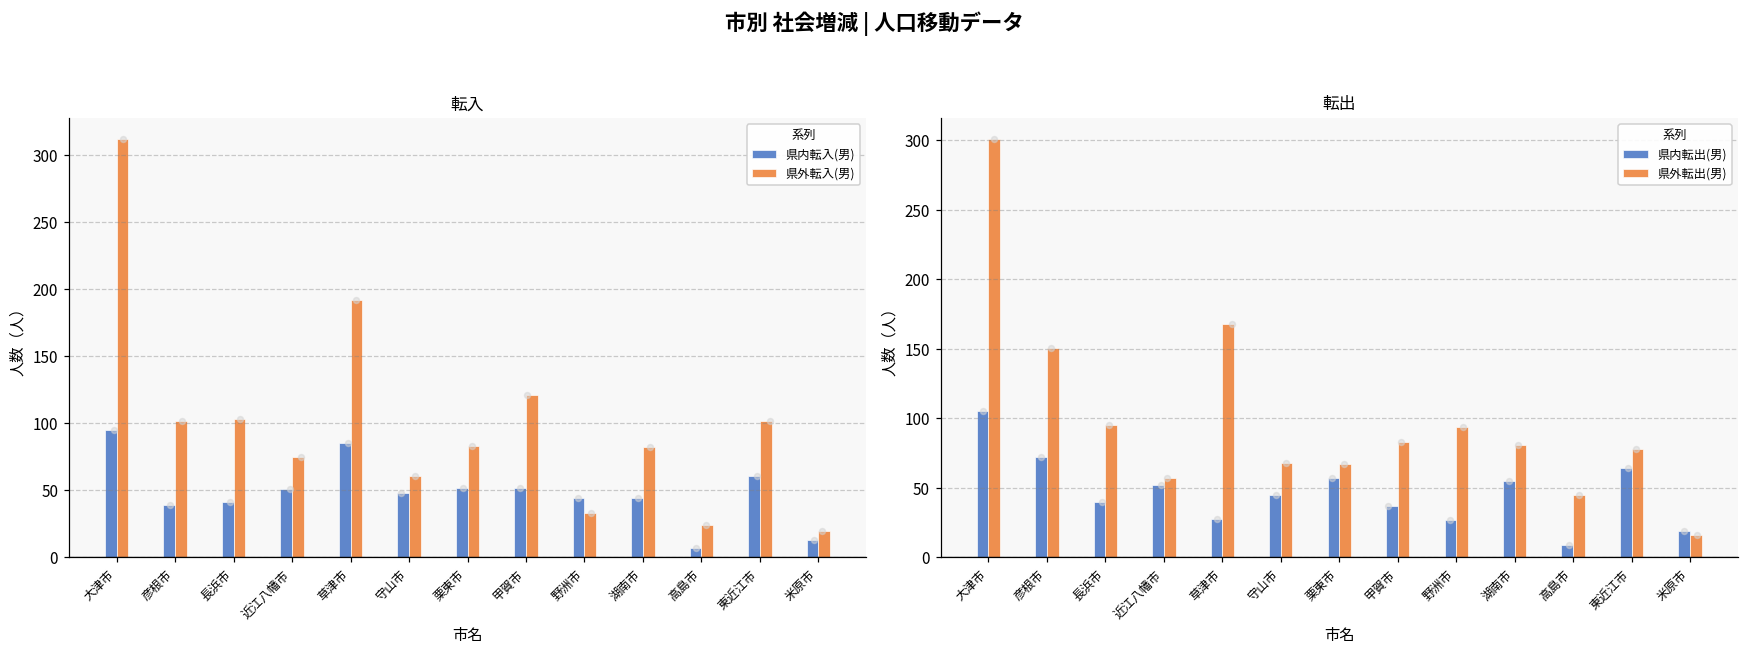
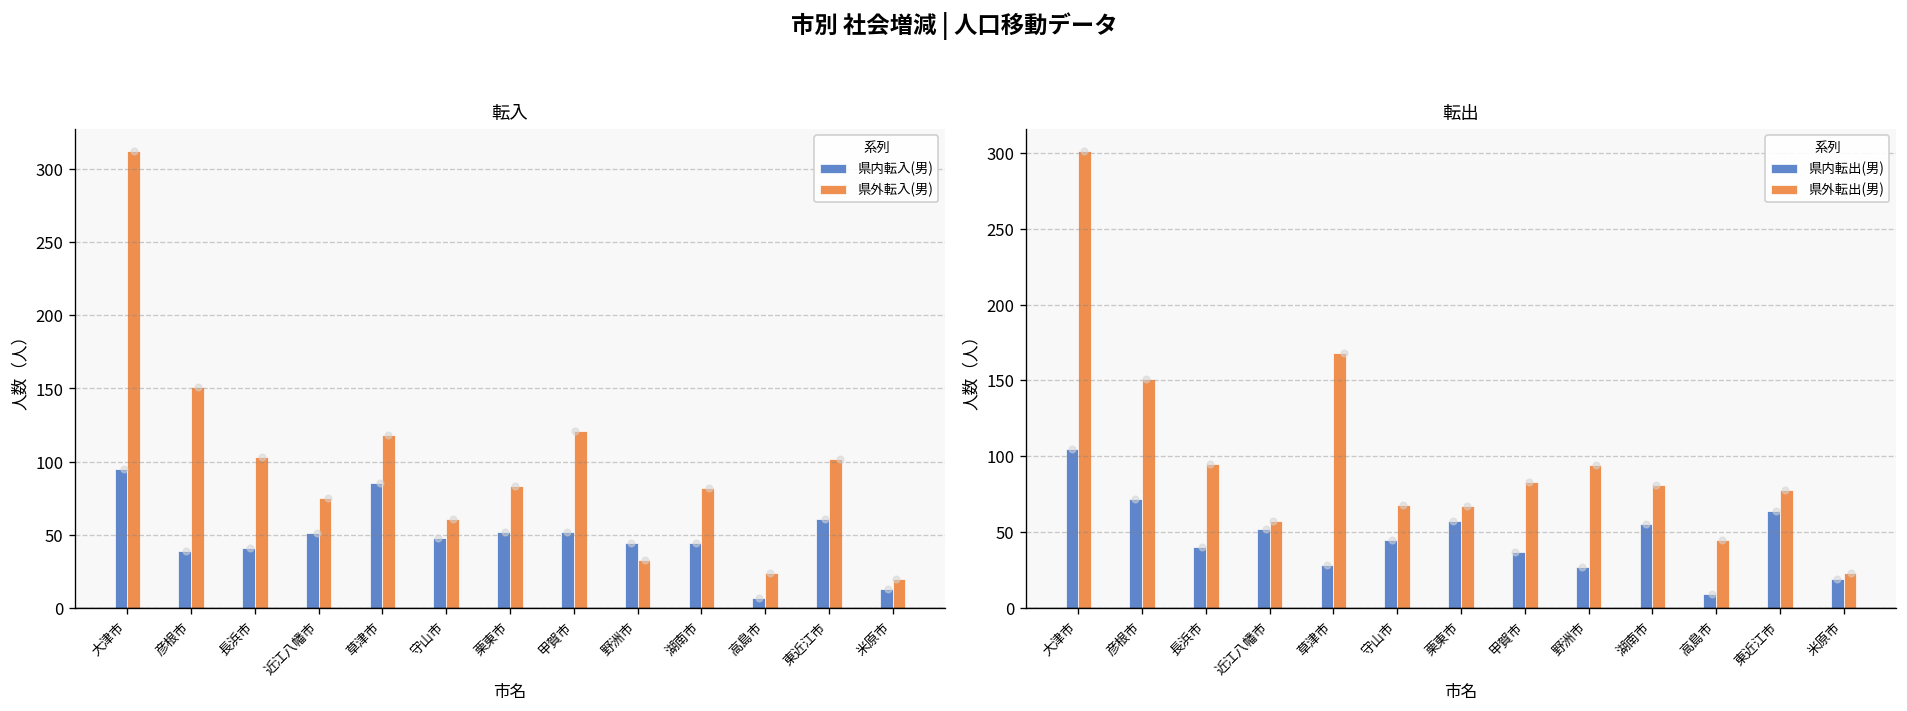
転入, 県外転入(男), 彦根市: 102 -> 151
転入, 県外転入(男), 草津市: 192 -> 118
転出, 県外転出(男), 米原市: 16 -> 23
